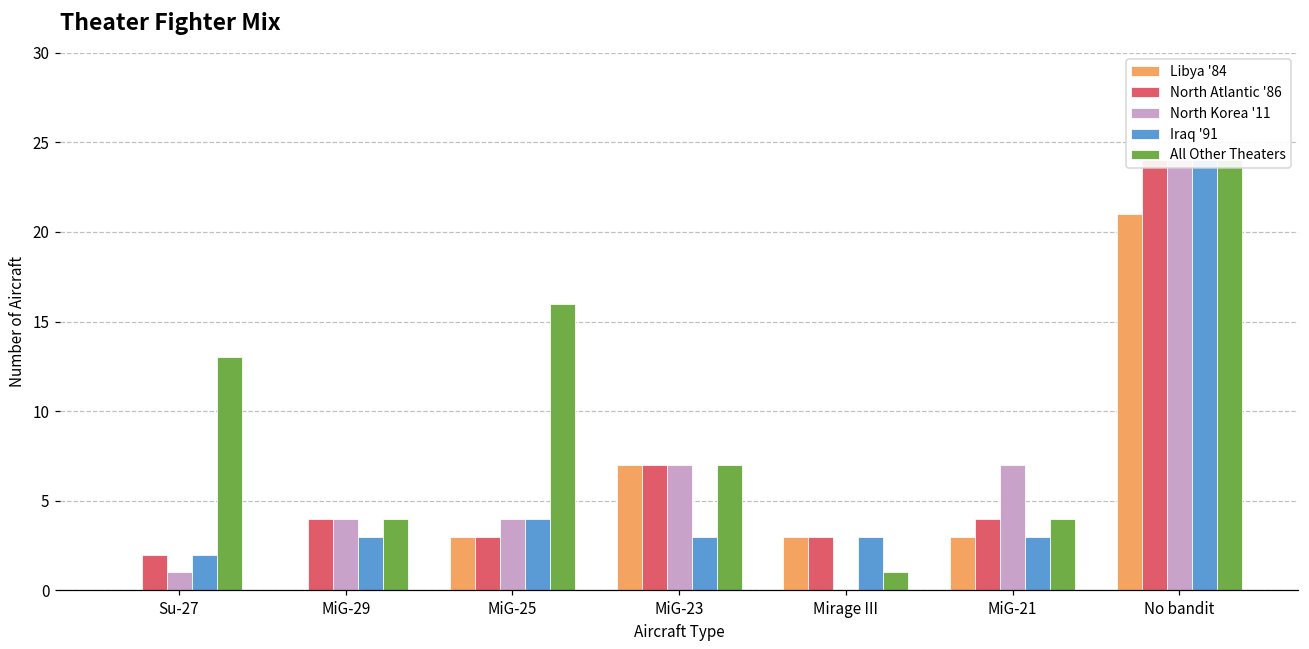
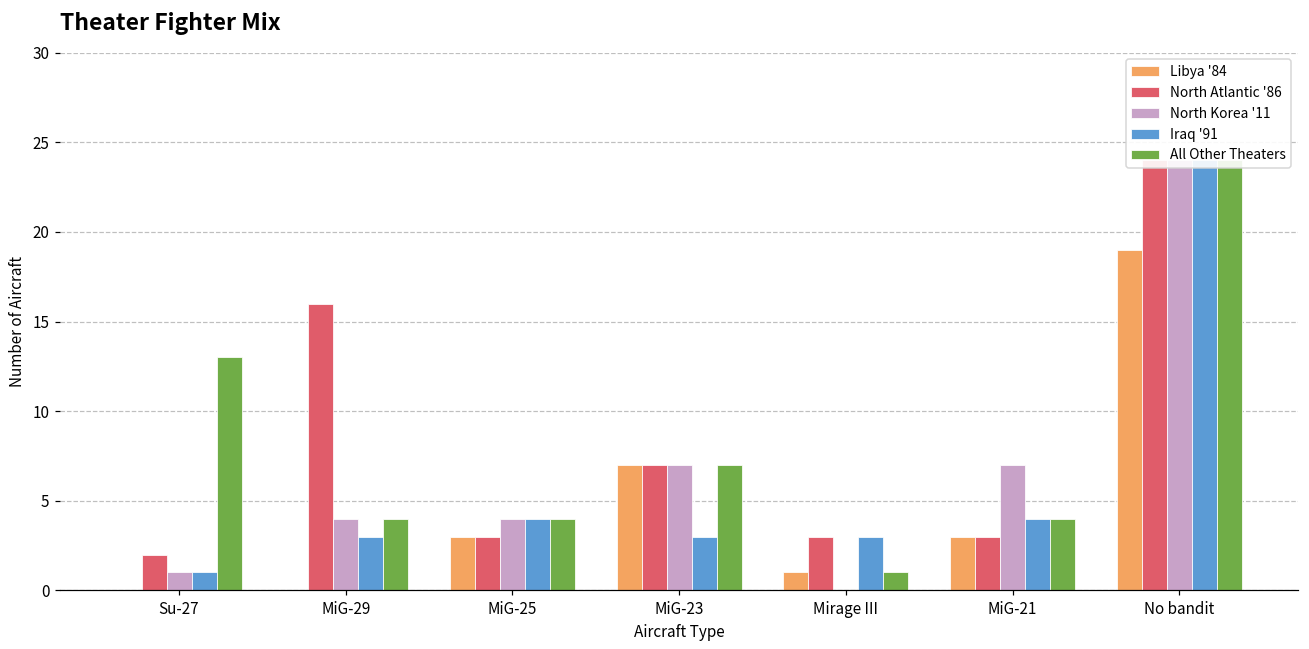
Iraq '91, Su-27: 2 -> 1
North Atlantic '86, MiG-29: 4 -> 16
All Other Theaters, MiG-25: 16 -> 4
Libya '84, Mirage III: 3 -> 1
North Atlantic '86, MiG-21: 4 -> 3
Iraq '91, MiG-21: 3 -> 4
Libya '84, No bandit: 21 -> 19
